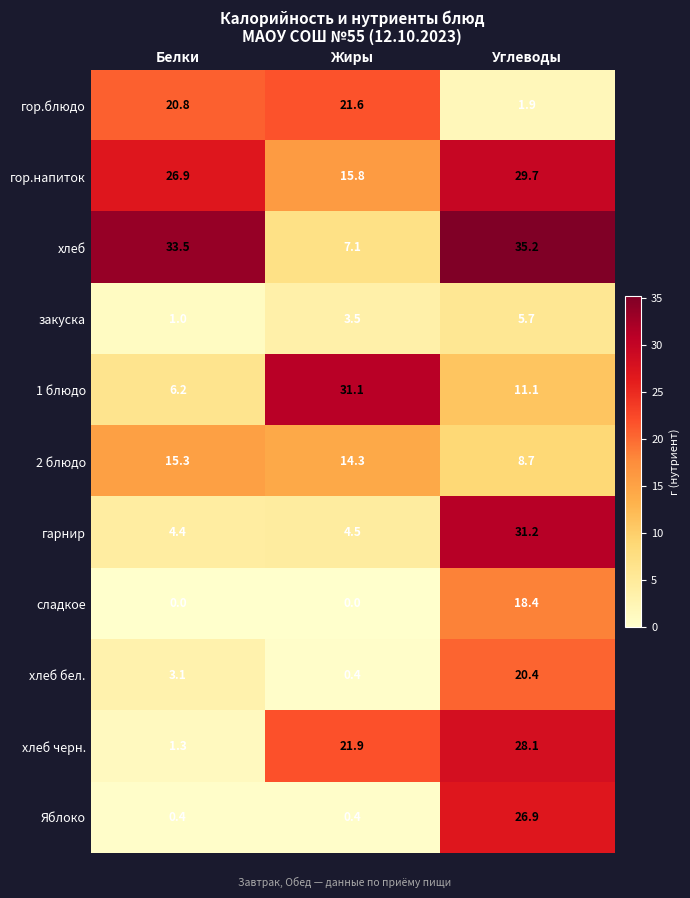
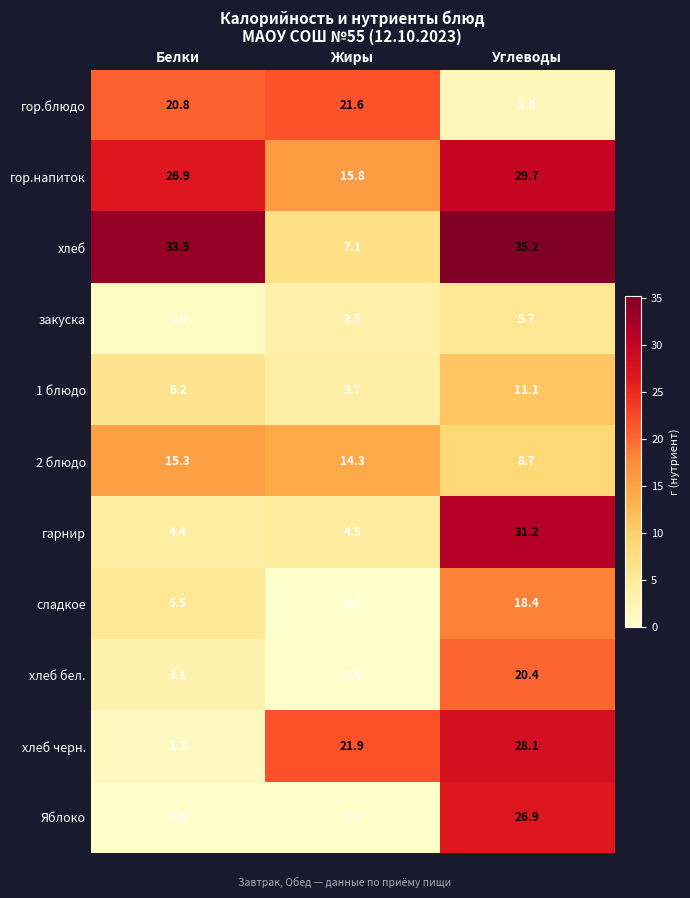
1 блюдо, Жиры: 31.1 -> 3.7
сладкое, Белки: 0.0 -> 5.5
